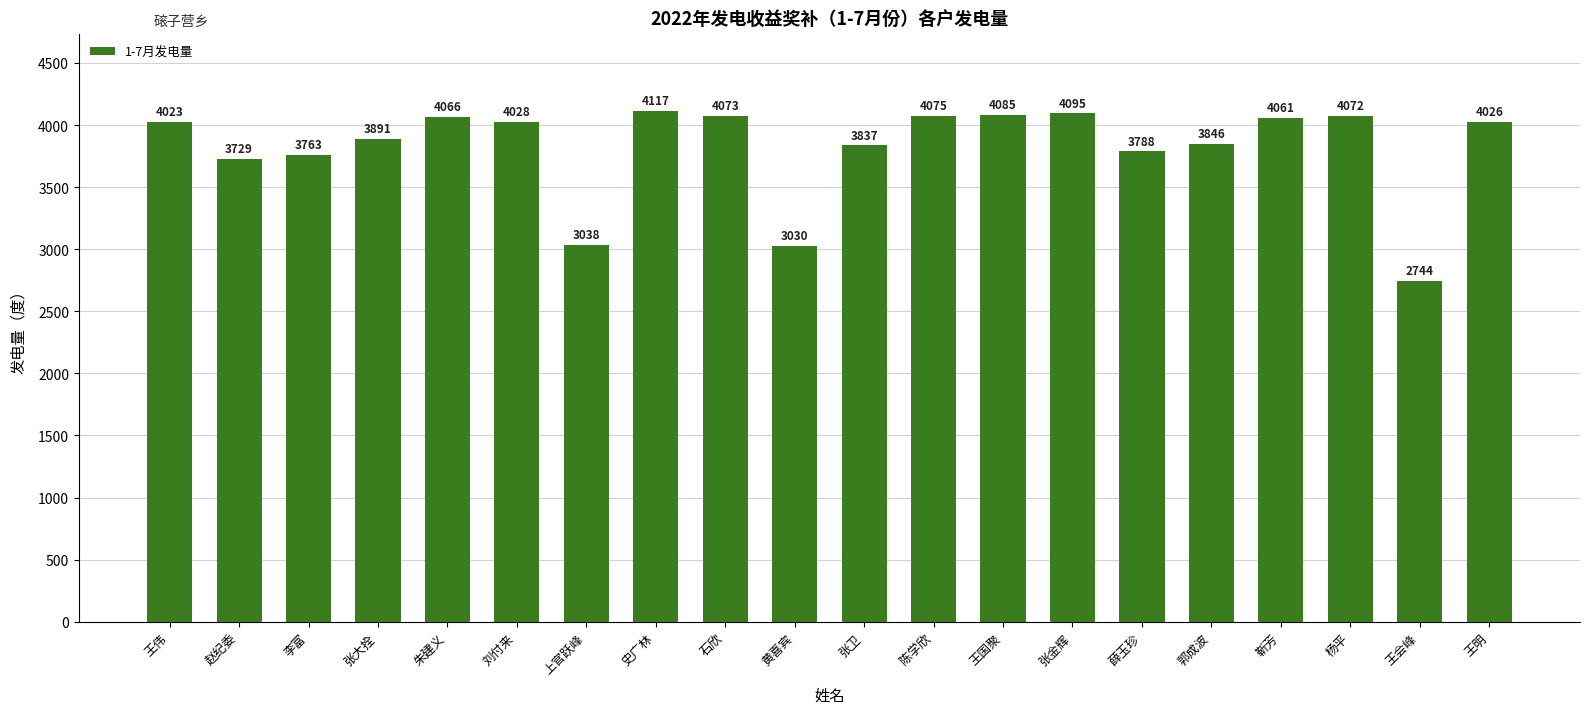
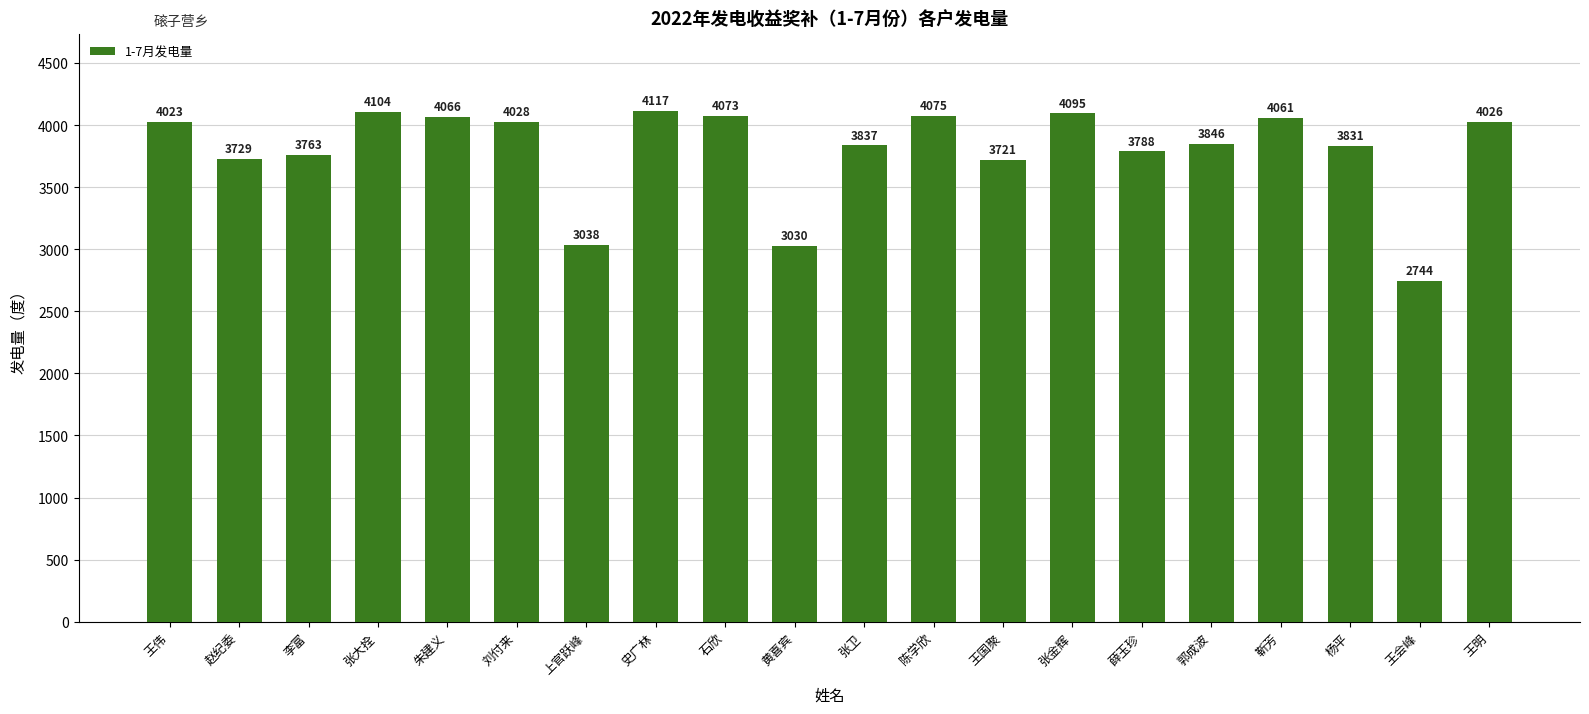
张大拴: 3891 -> 4104
王国聚: 4085 -> 3721
杨平: 4072 -> 3831
